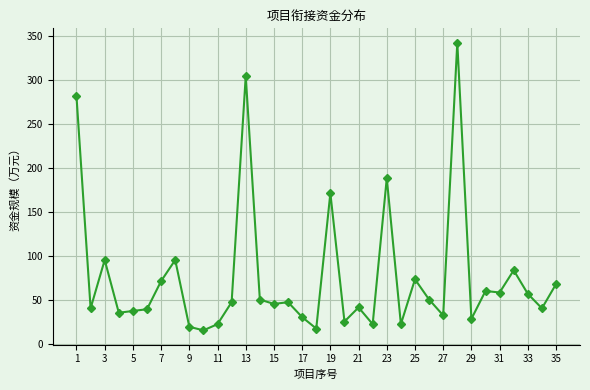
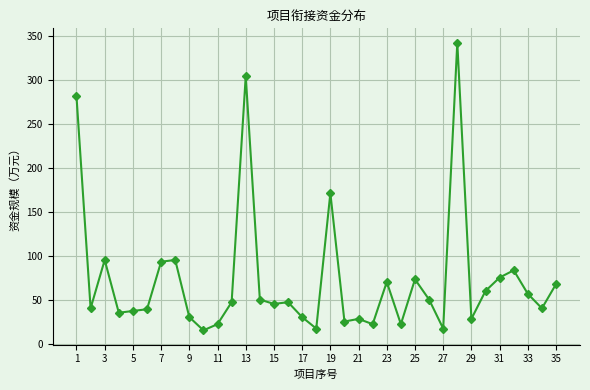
7: 70 -> 90
9: 20 -> 30
21: 40 -> 30
23: 190 -> 70
27: 30 -> 20
31: 60 -> 80
